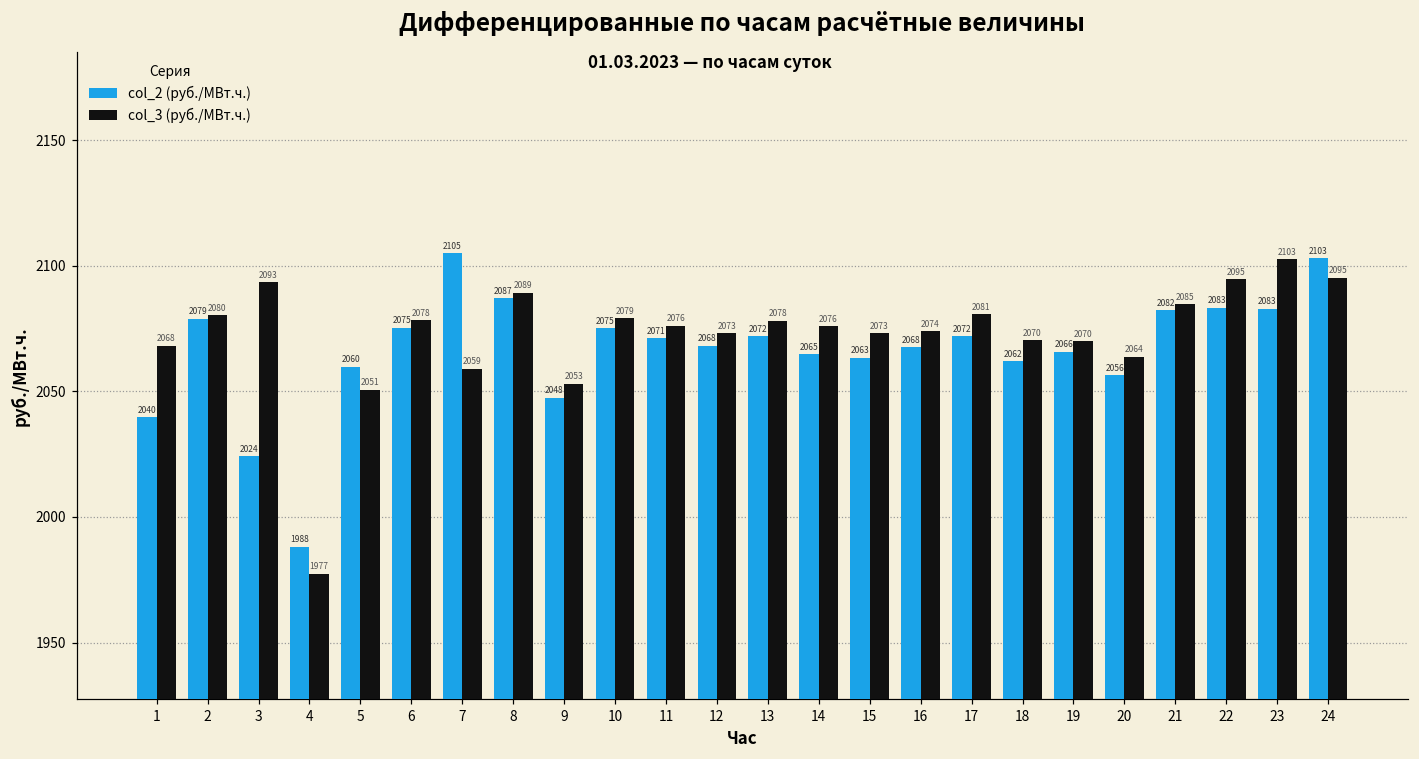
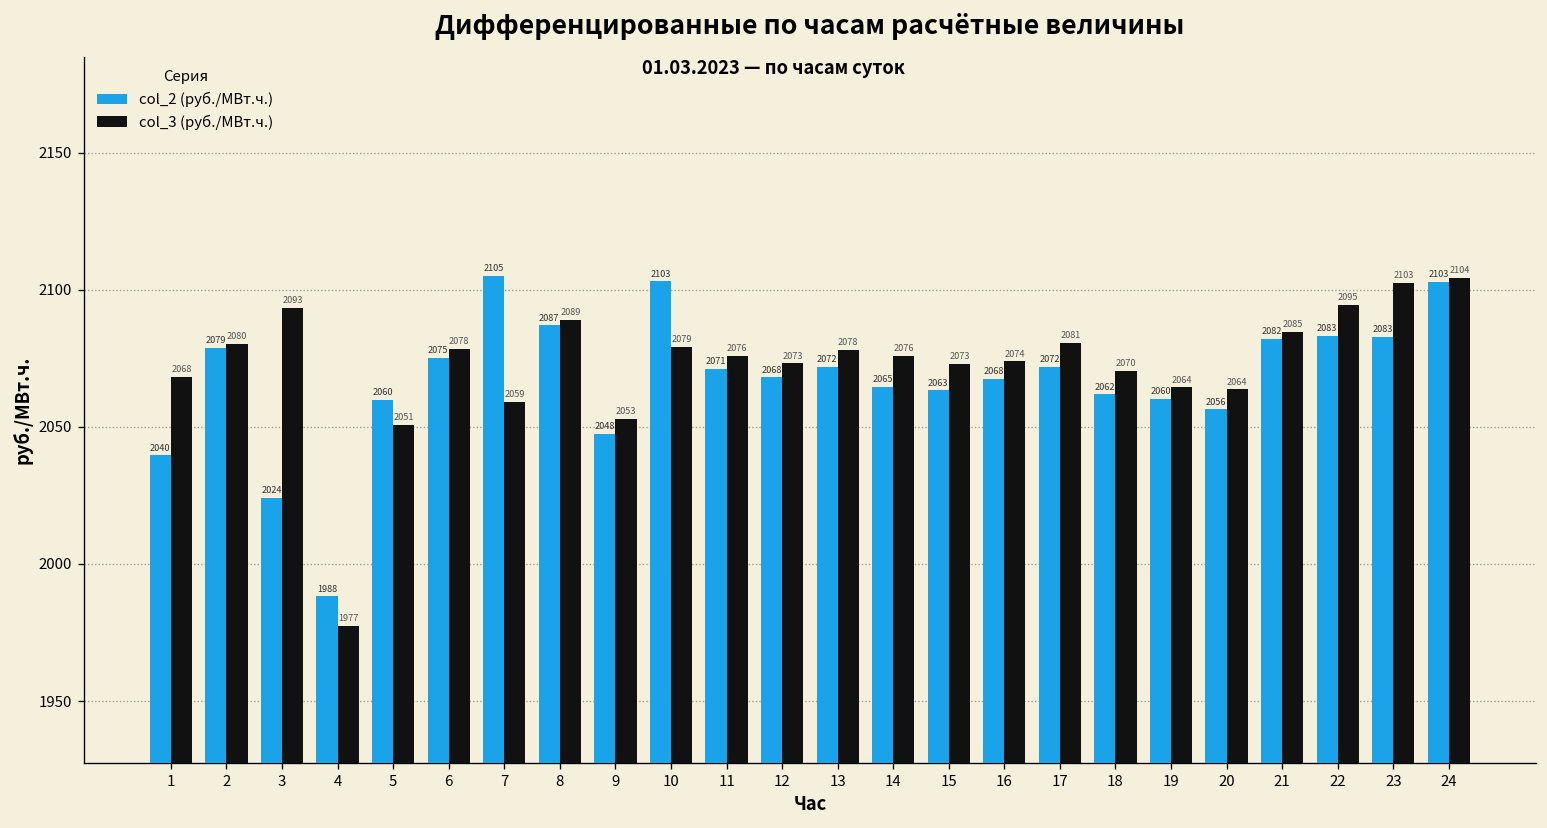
col_2 (руб./МВт.ч.), 10: 2075 -> 2103
col_2 (руб./МВт.ч.), 19: 2066 -> 2060
col_3 (руб./МВт.ч.), 19: 2070 -> 2064
col_3 (руб./МВт.ч.), 24: 2095 -> 2104
